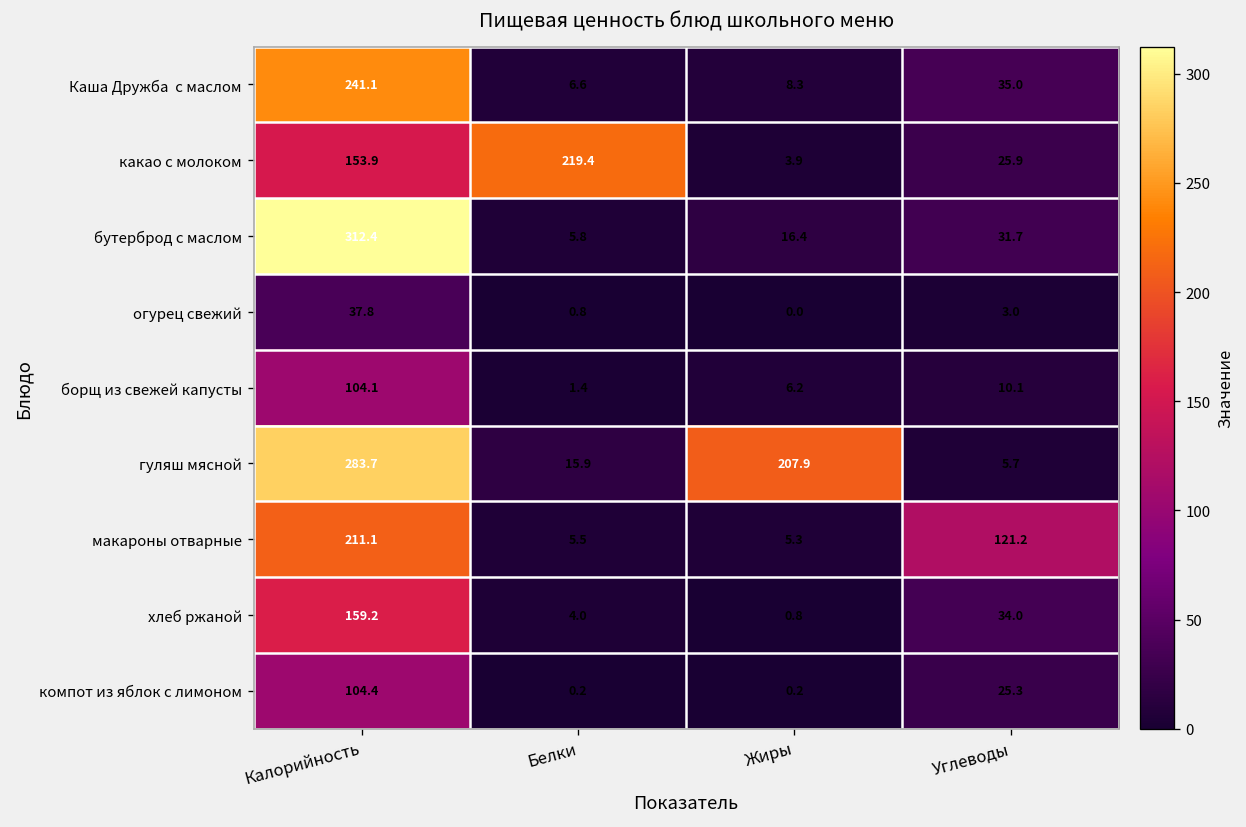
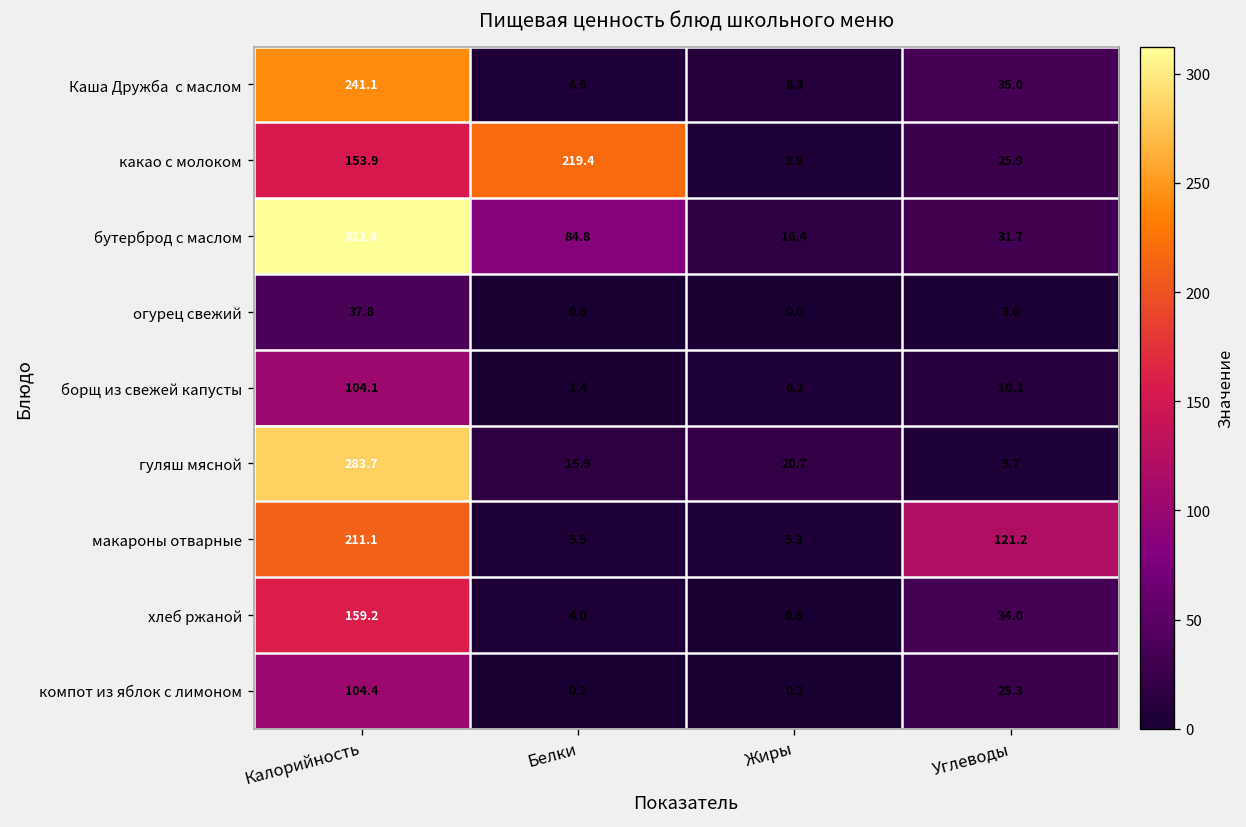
бутерброд с маслом, Белки: 5.8 -> 84.8
гуляш мясной, Жиры: 207.9 -> 20.7
